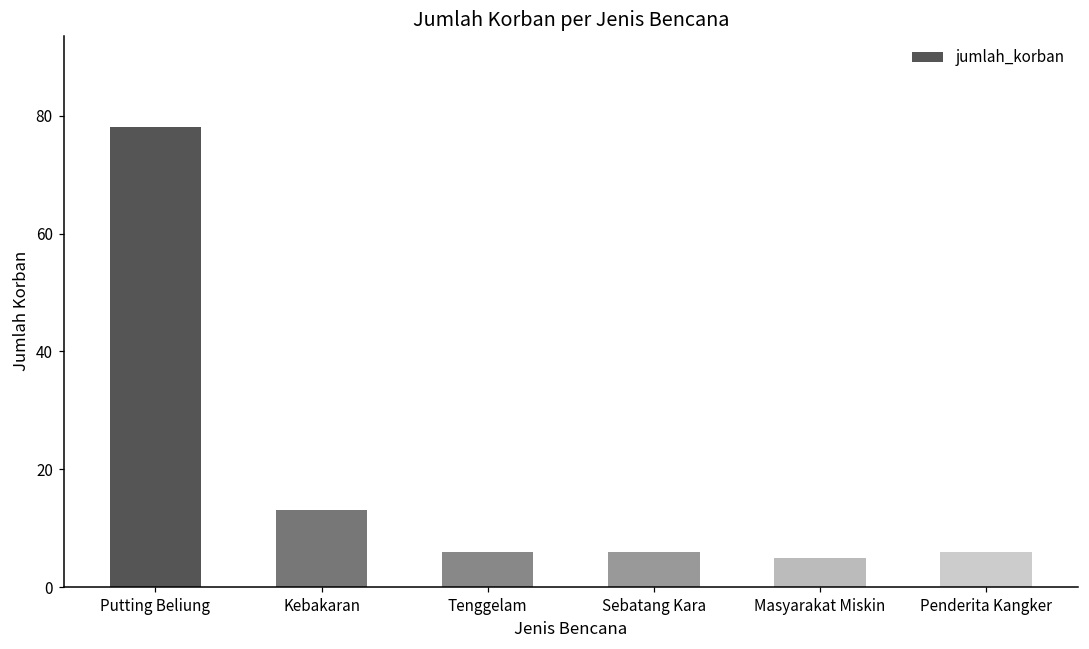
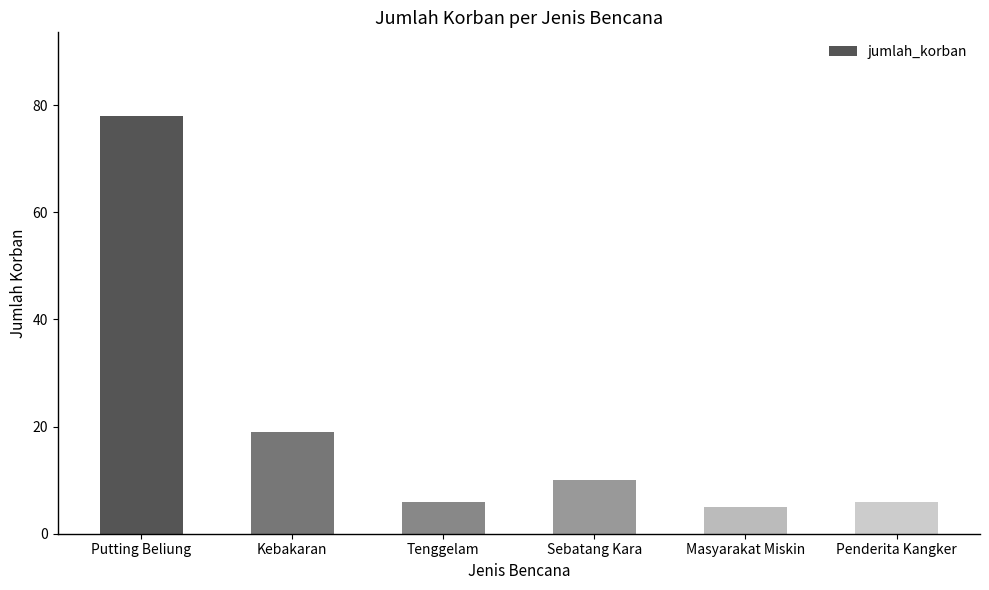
Kebakaran: 13 -> 19
Sebatang Kara: 6 -> 10
